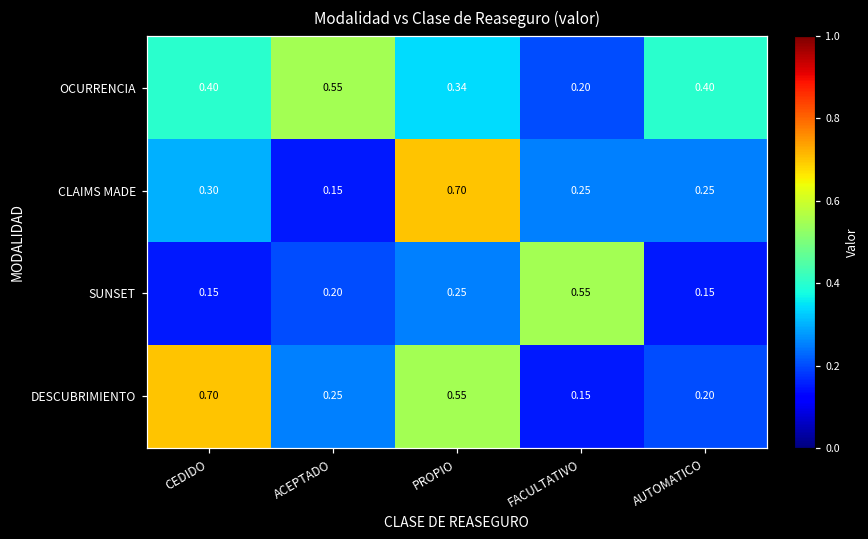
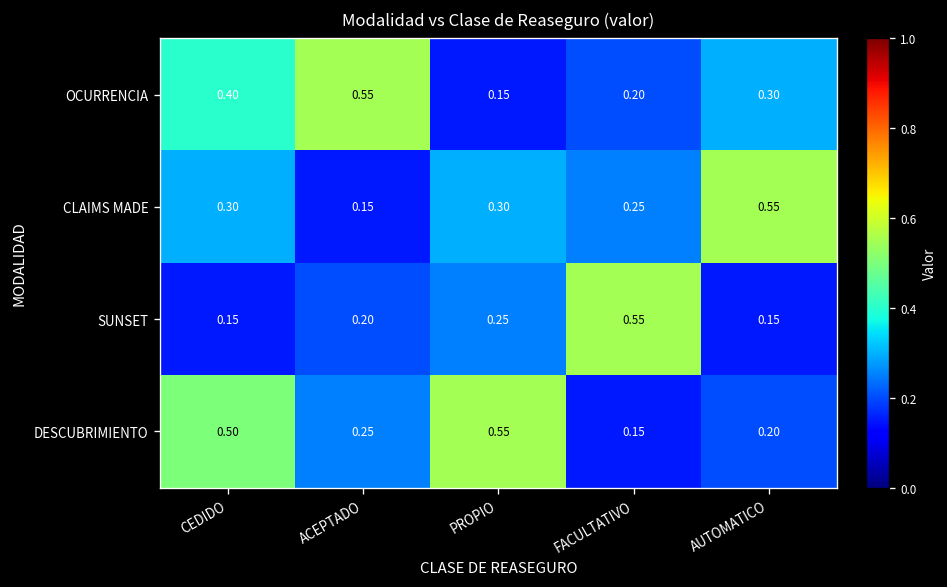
OCURRENCIA, PROPIO: 0.34 -> 0.15
OCURRENCIA, AUTOMATICO: 0.40 -> 0.30
CLAIMS MADE, PROPIO: 0.70 -> 0.30
CLAIMS MADE, AUTOMATICO: 0.25 -> 0.55
DESCUBRIMIENTO, CEDIDO: 0.70 -> 0.50
